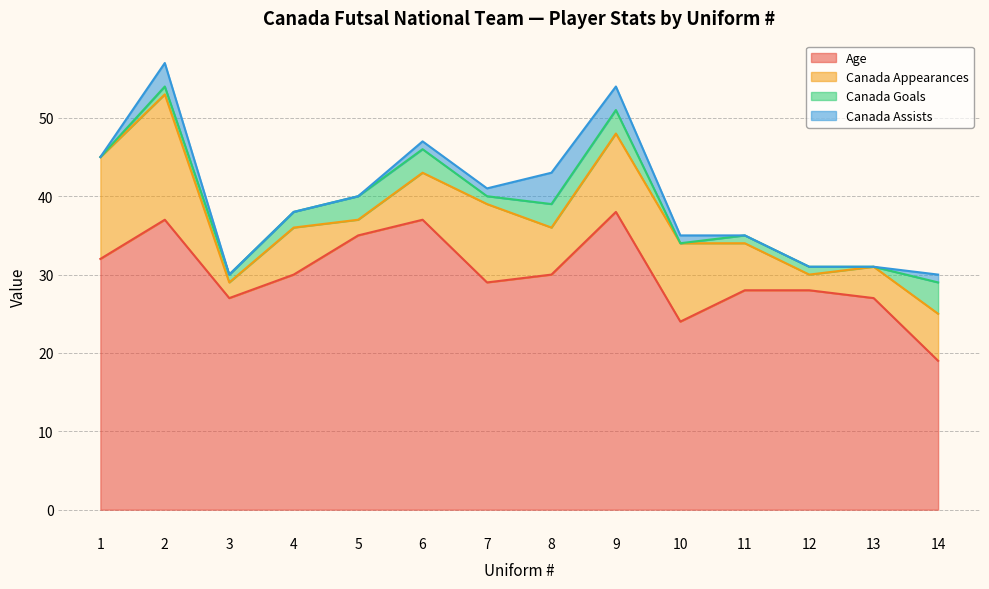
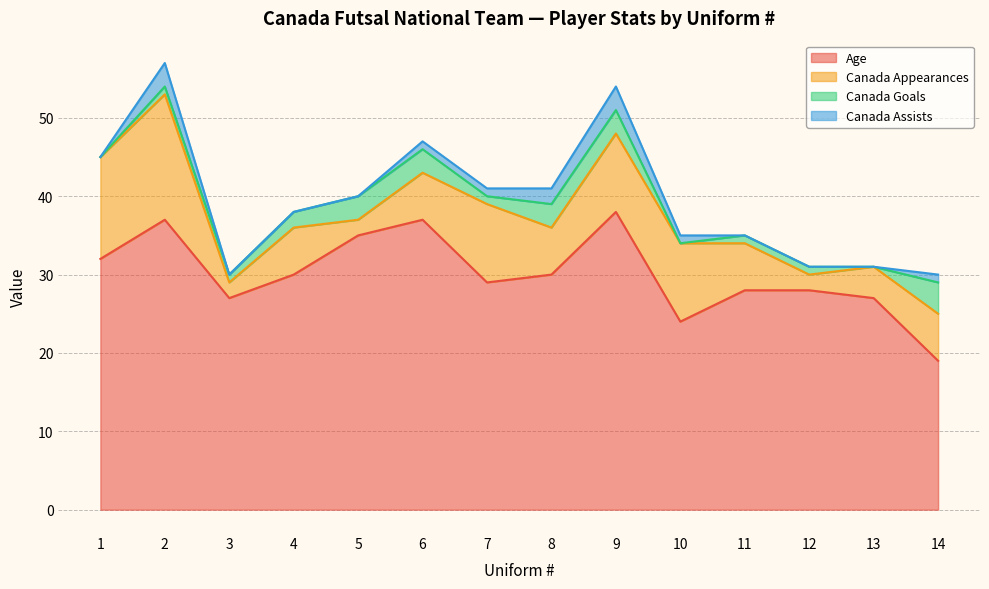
Canada Assists, 8: 4 -> 2
